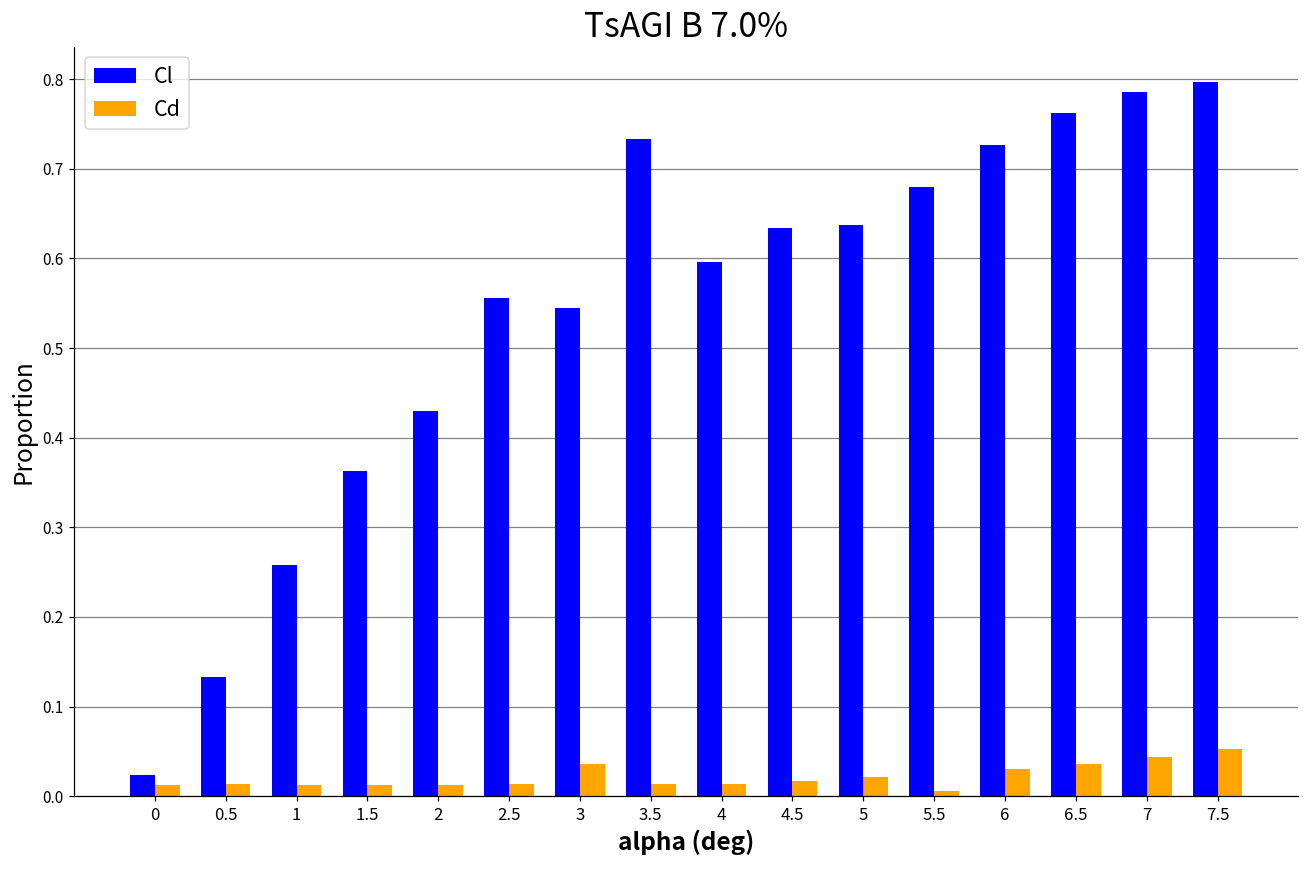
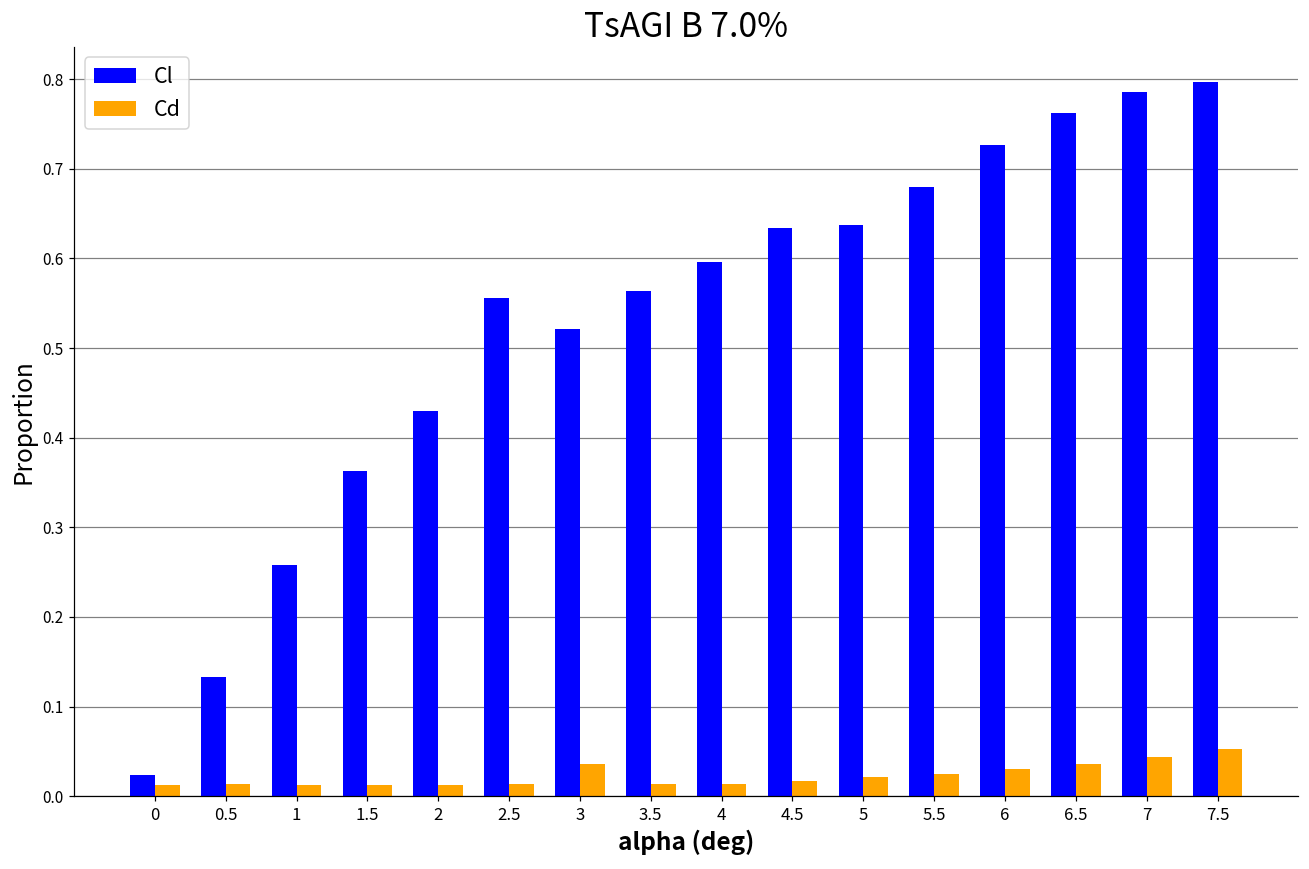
Cl, 3: 0.55 -> 0.52
Cl, 3.5: 0.73 -> 0.56
Cd, 5.5: 0.01 -> 0.03
